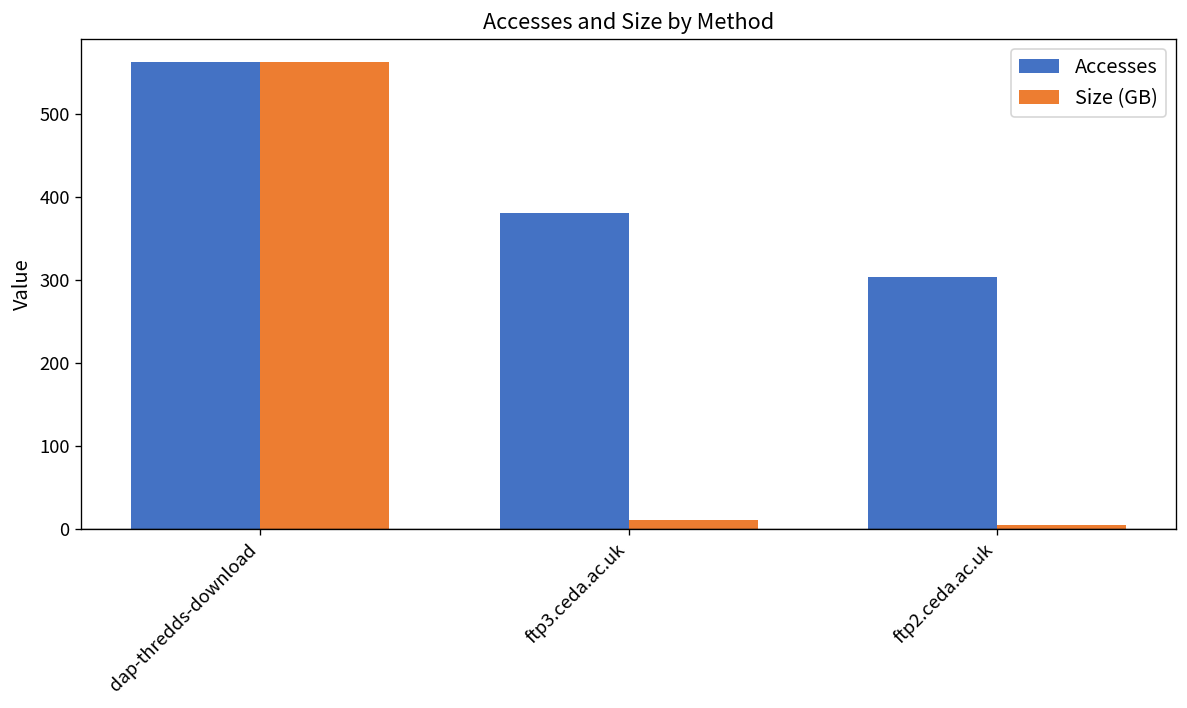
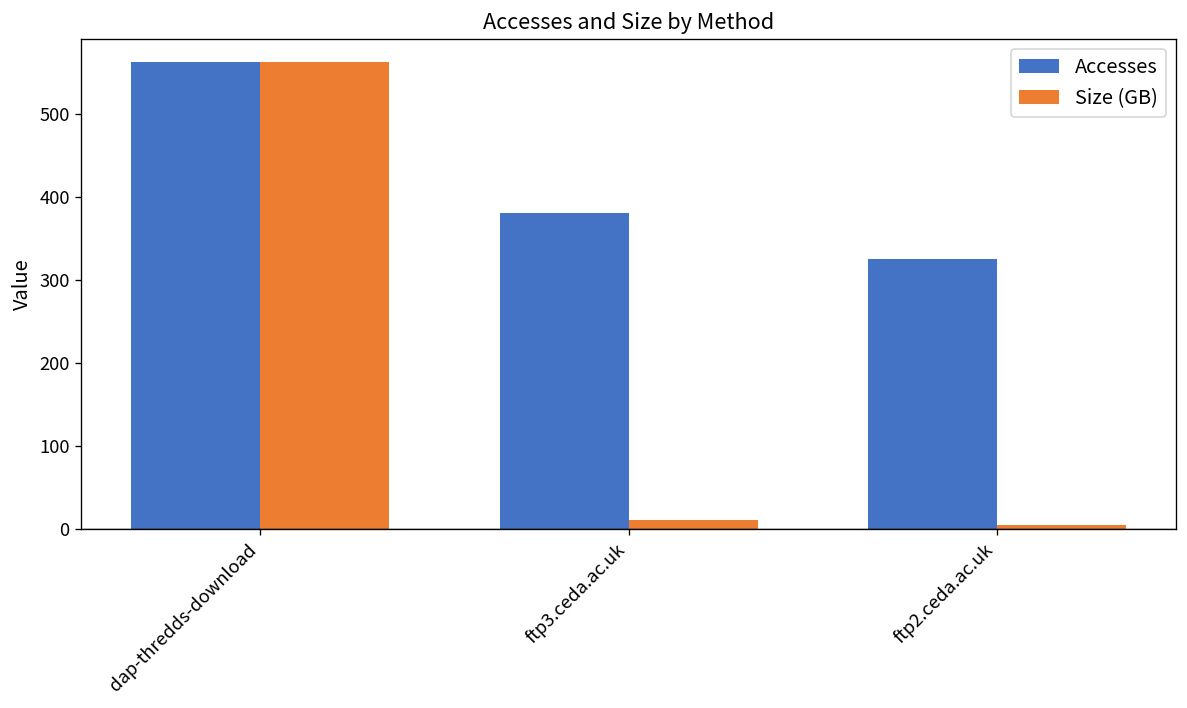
Accesses, ftp2.ceda.ac.uk: 300 -> 330
